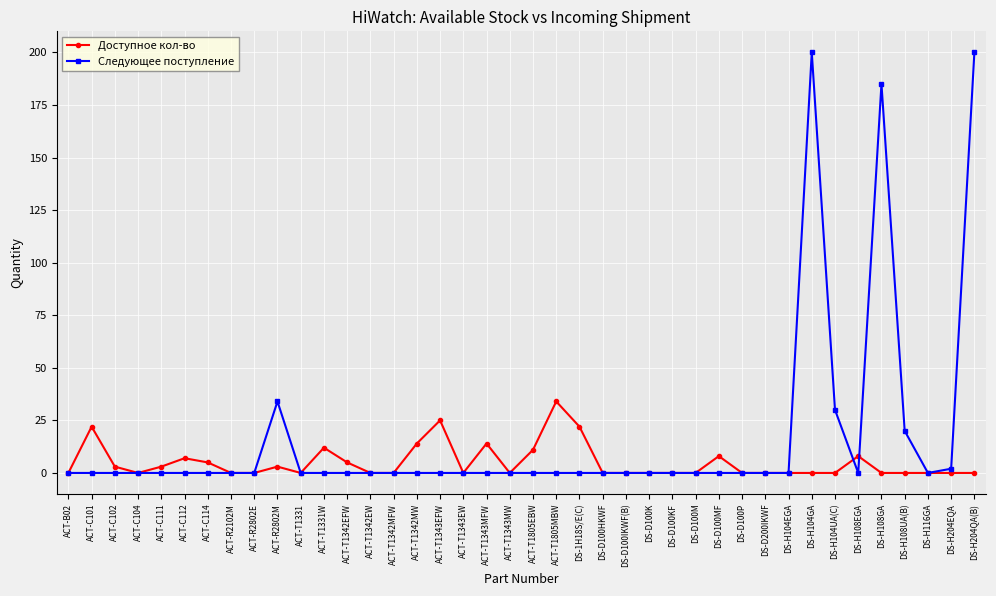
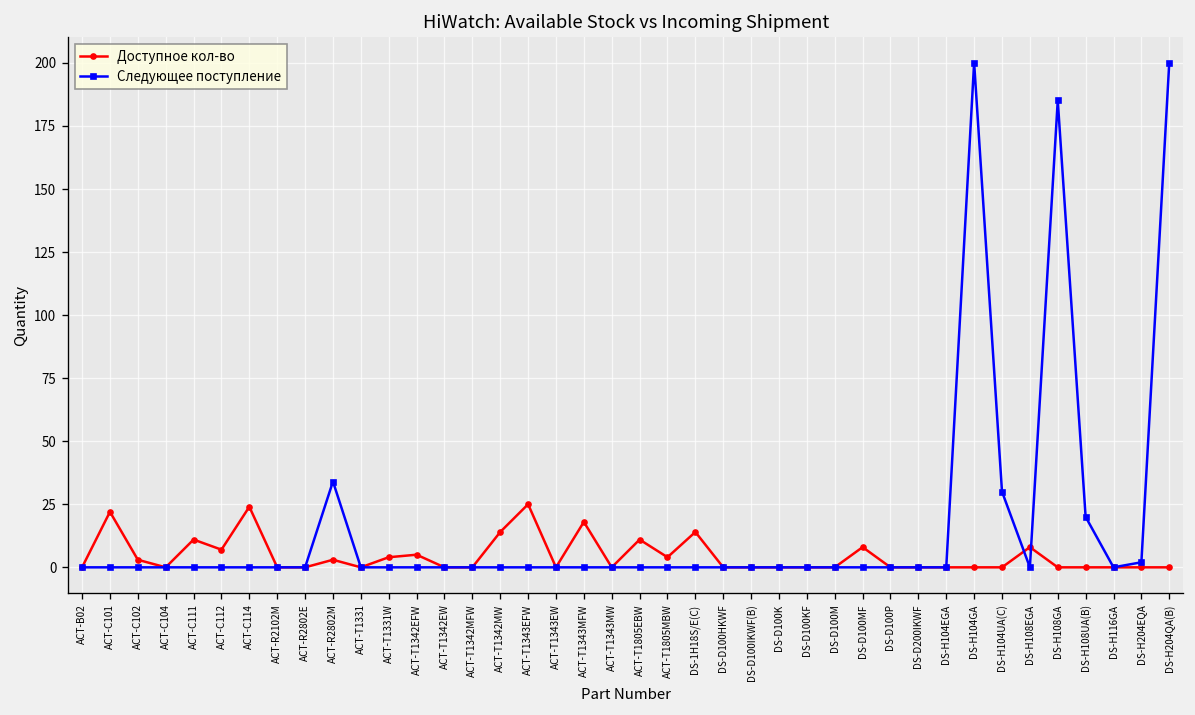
Доступное кол-во, ACT-C111: 3 -> 11
Доступное кол-во, ACT-C114: 5 -> 24
Доступное кол-во, ACT-T1331W: 12 -> 4
Доступное кол-во, ACT-T1343MFW: 14 -> 18
Доступное кол-во, ACT-T1805MBW: 34 -> 4
Доступное кол-во, DS-1H18S/E(C): 22 -> 14
